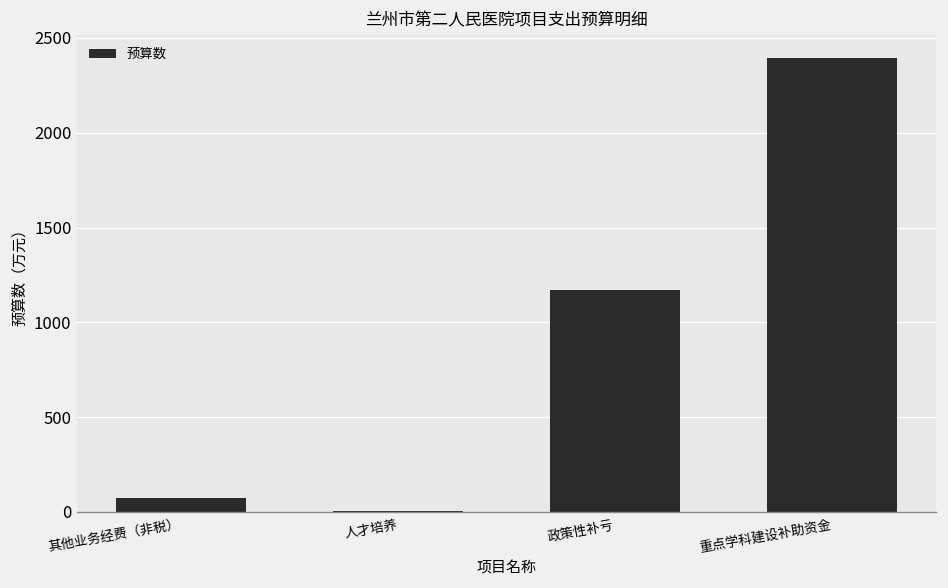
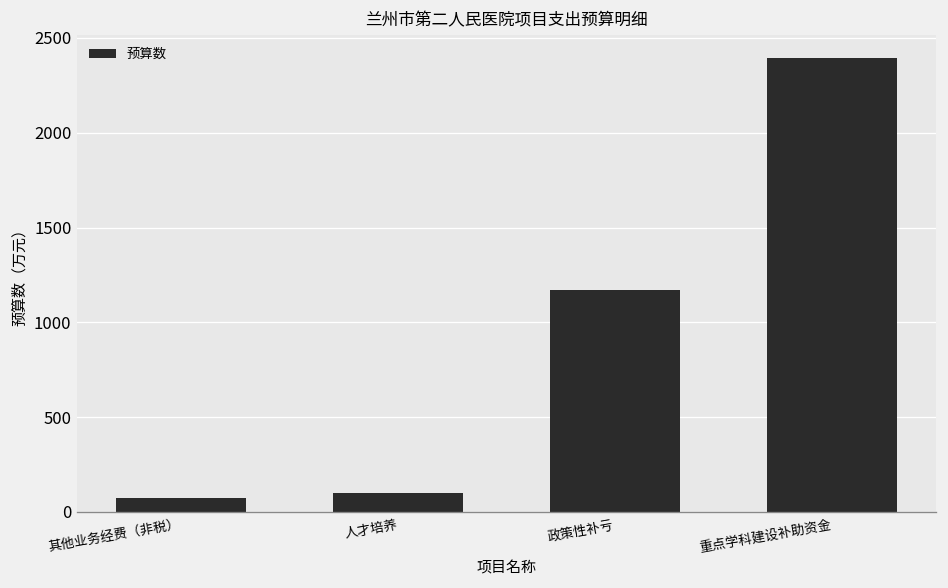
人才培养: 10 -> 100
